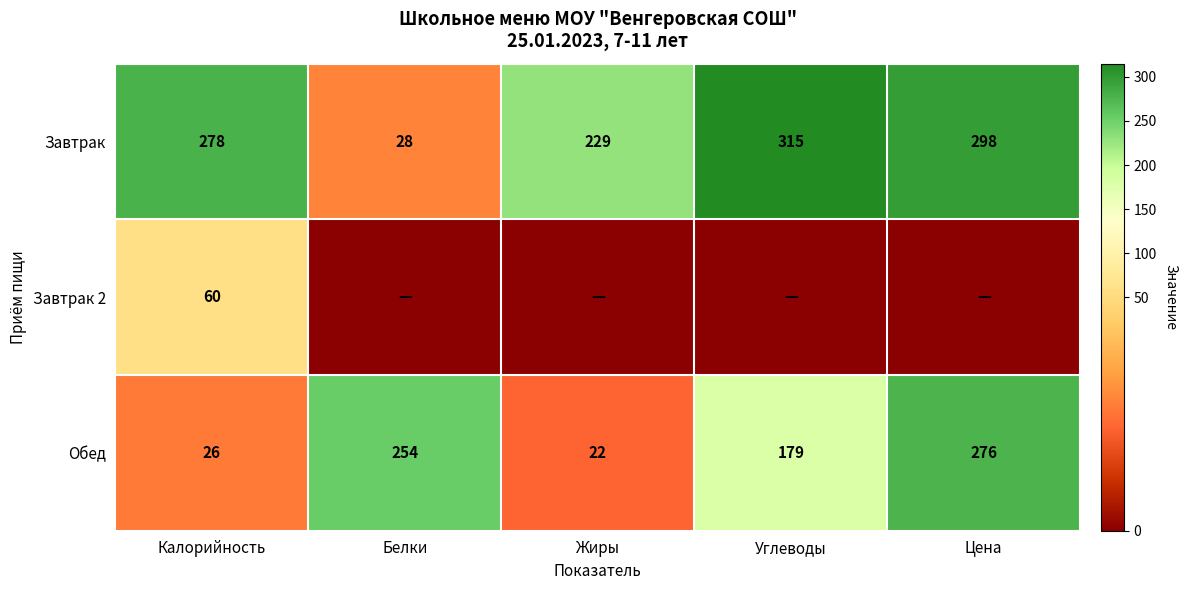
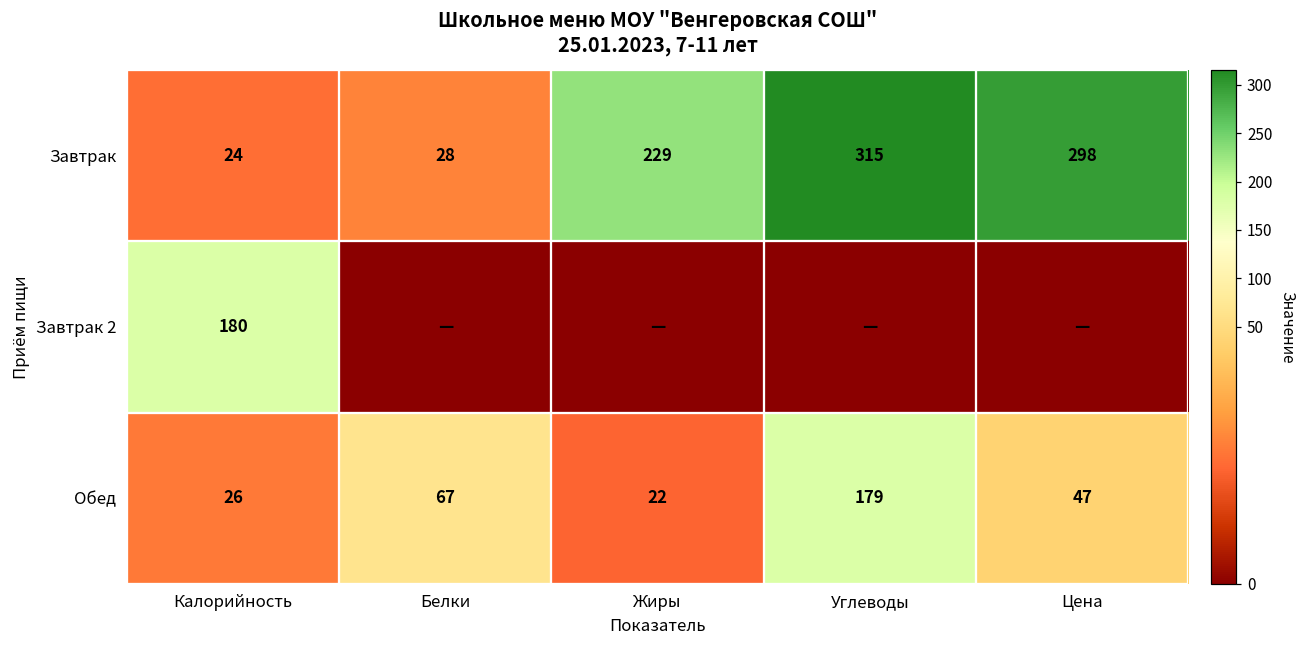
Завтрак, Калорийность: 278 -> 24
Завтрак 2, Калорийность: 60 -> 180
Обед, Белки: 254 -> 67
Обед, Цена: 276 -> 47
